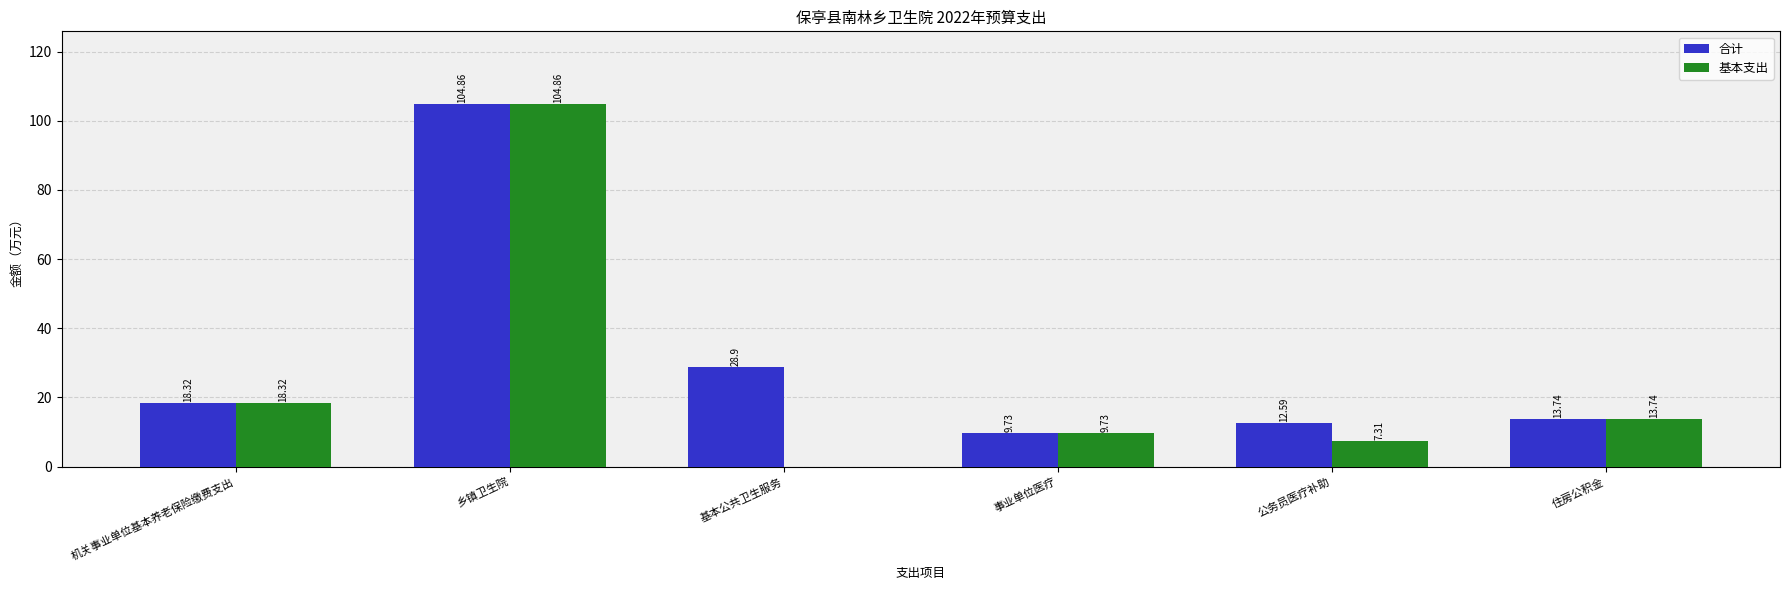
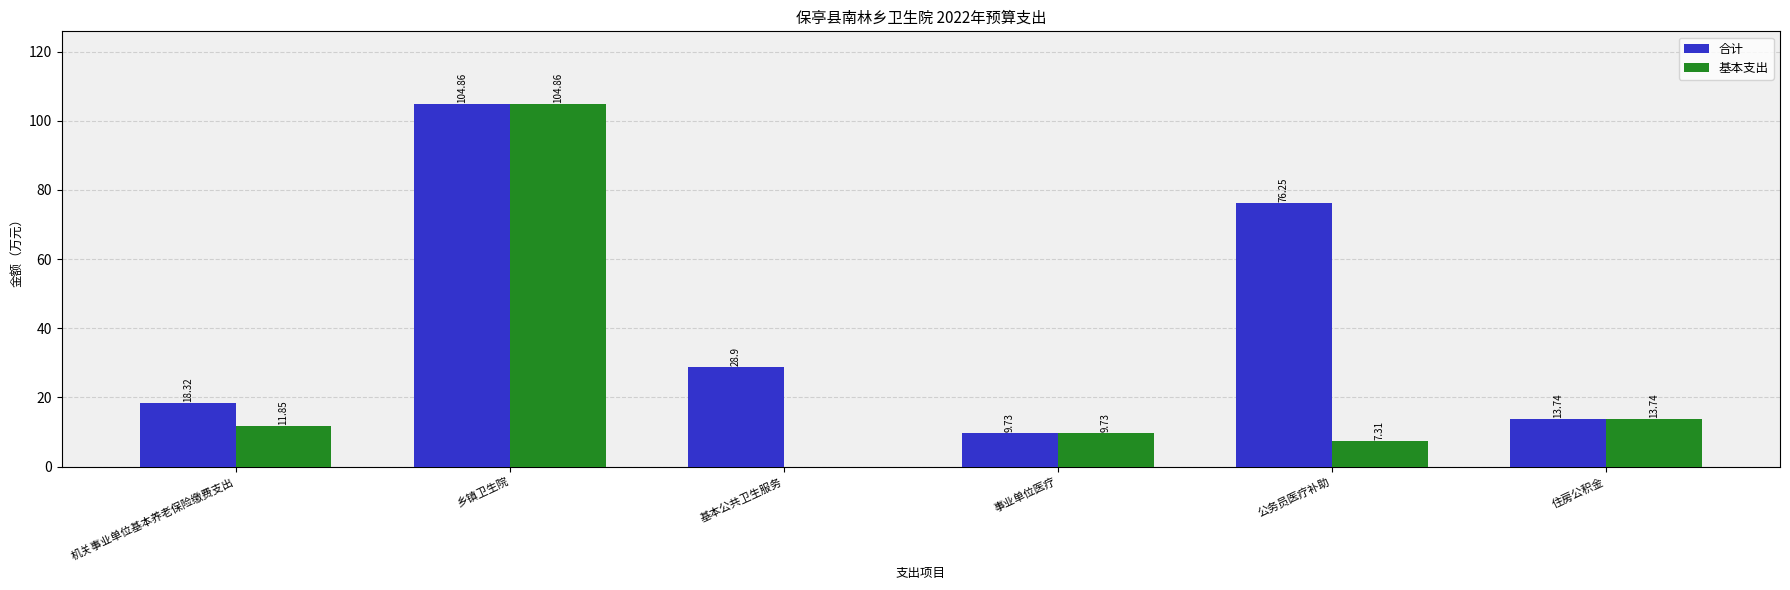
基本支出, 机关事业单位基本养老保险缴费支出: 18.32 -> 11.85
合计, 公务员医疗补助: 12.59 -> 76.25
